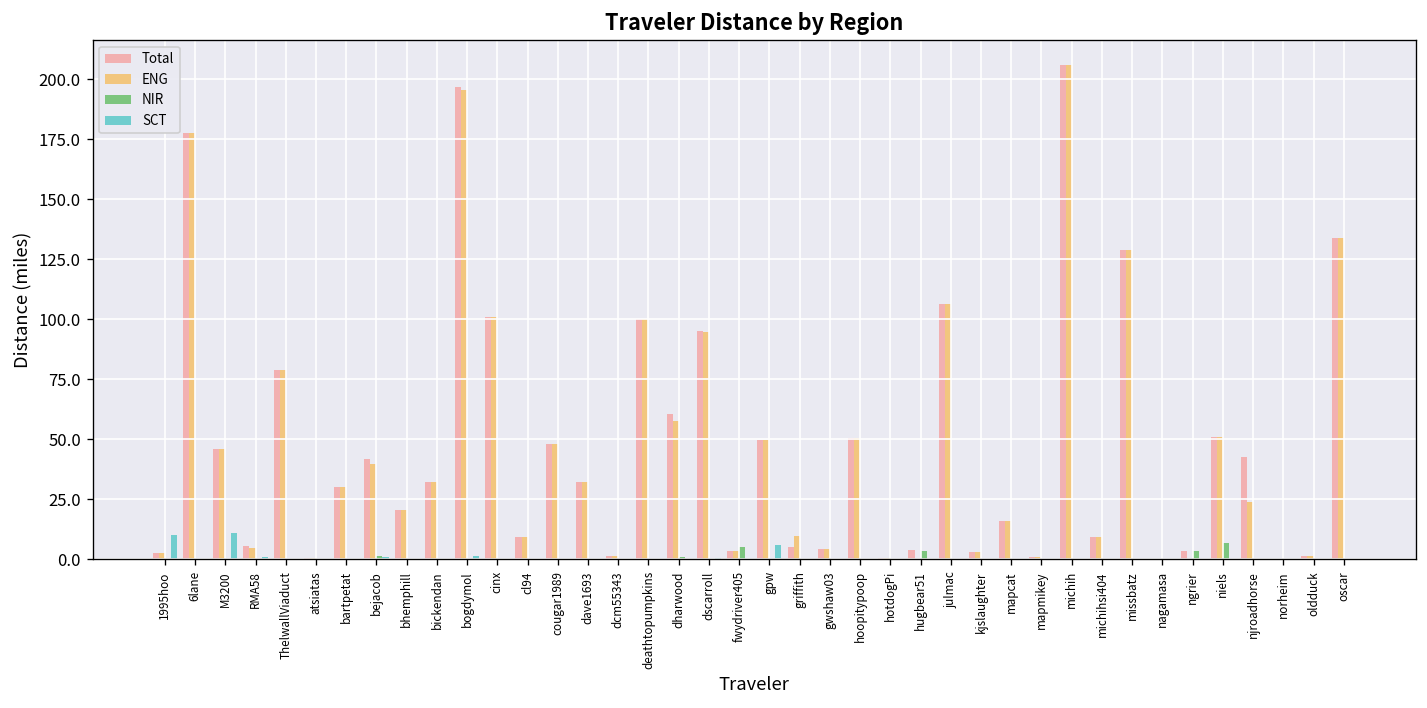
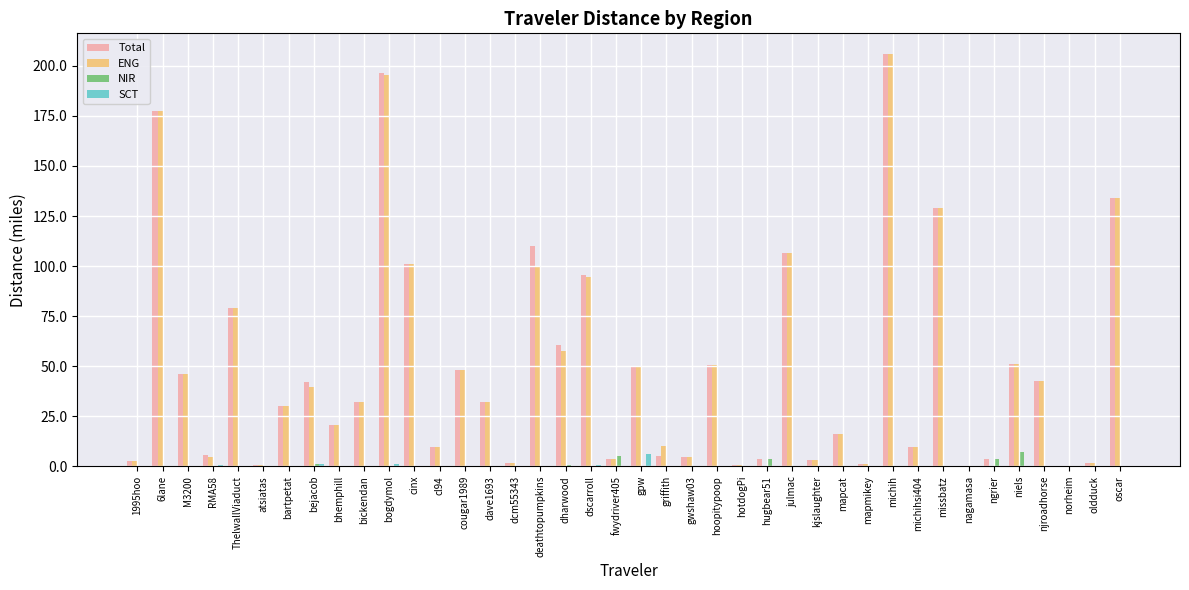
SCT, 1995hoo: 10 -> 0
SCT, M3200: 11 -> 0
Total, deathtopumpkins: 100 -> 110
ENG, njroadhorse: 24 -> 43
